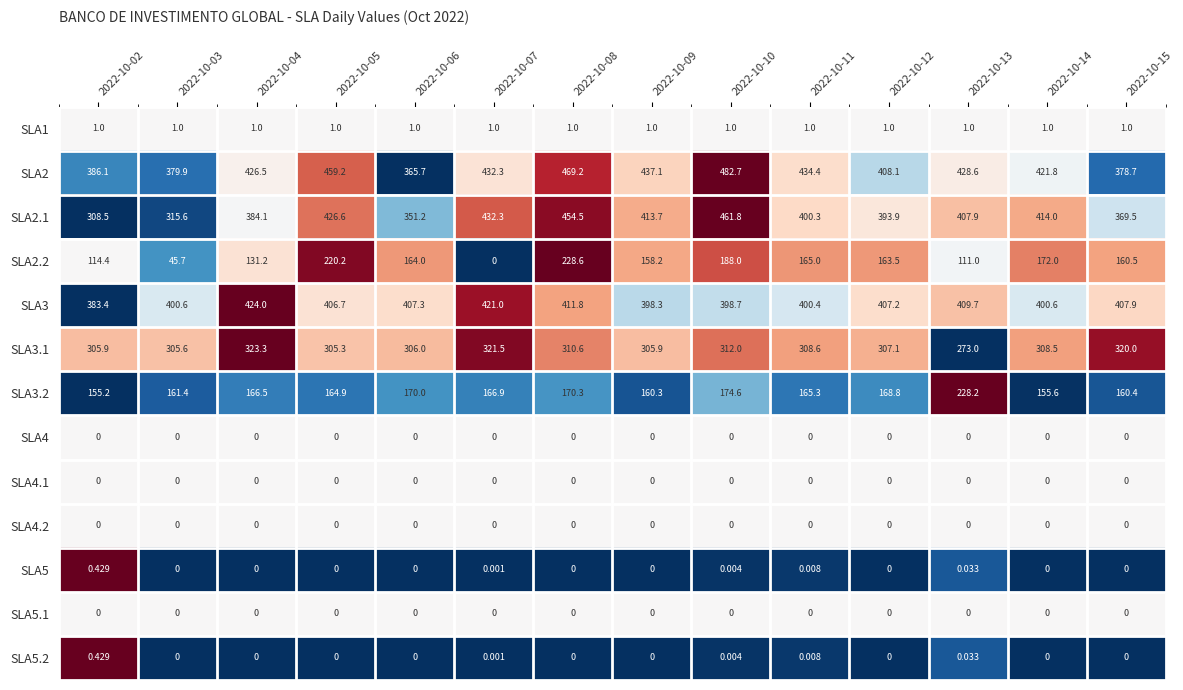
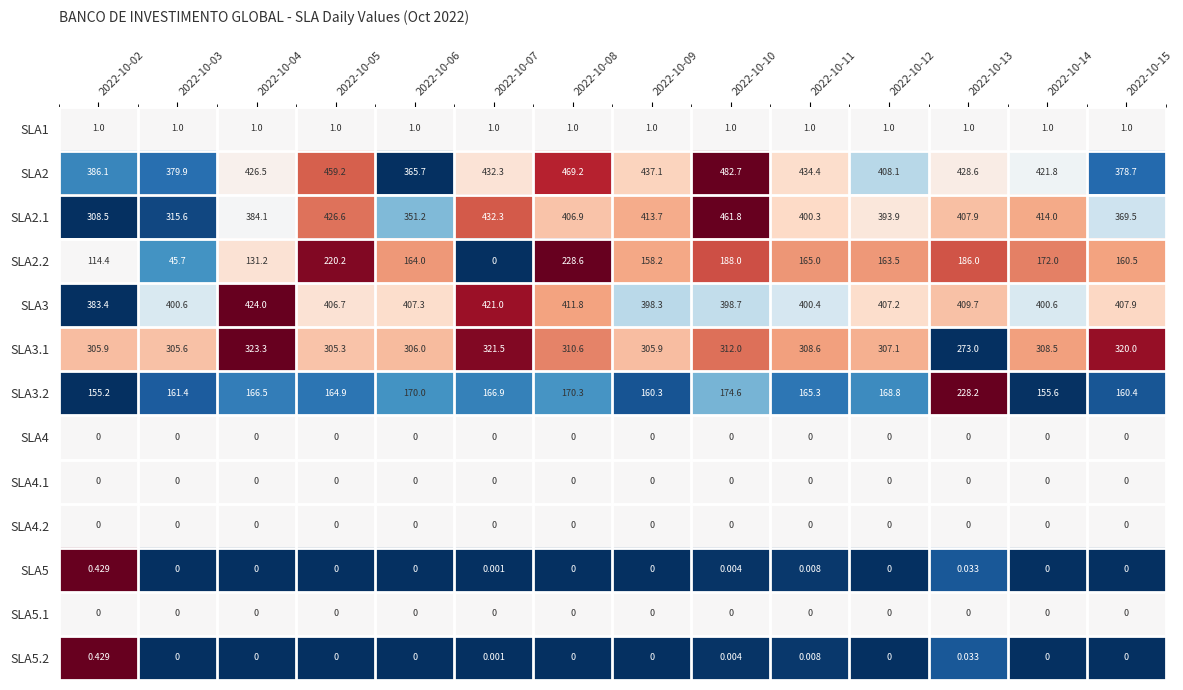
SLA2.1, 2022-10-08: 454.5 -> 406.9
SLA2.2, 2022-10-13: 111.0 -> 186.0
